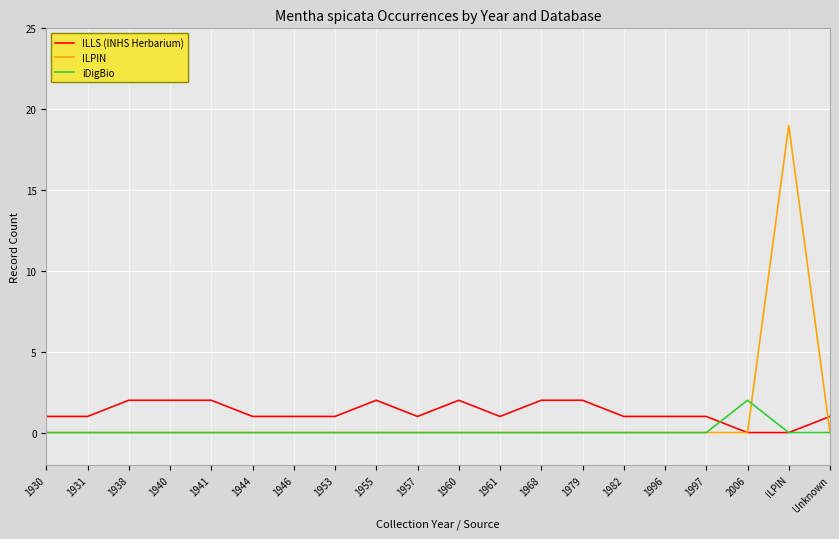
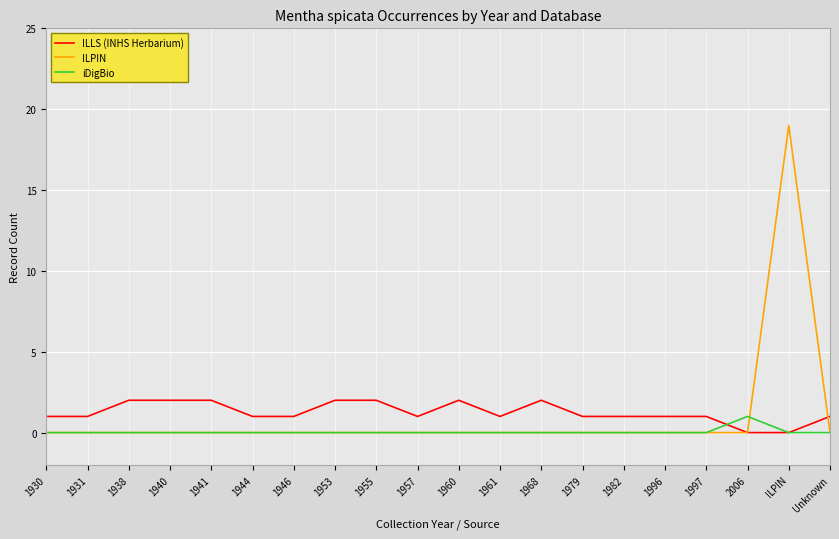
ILLS (INHS Herbarium), 1953: 1 -> 2
ILLS (INHS Herbarium), 1979: 2 -> 1
iDigBio, 2006: 2 -> 1
